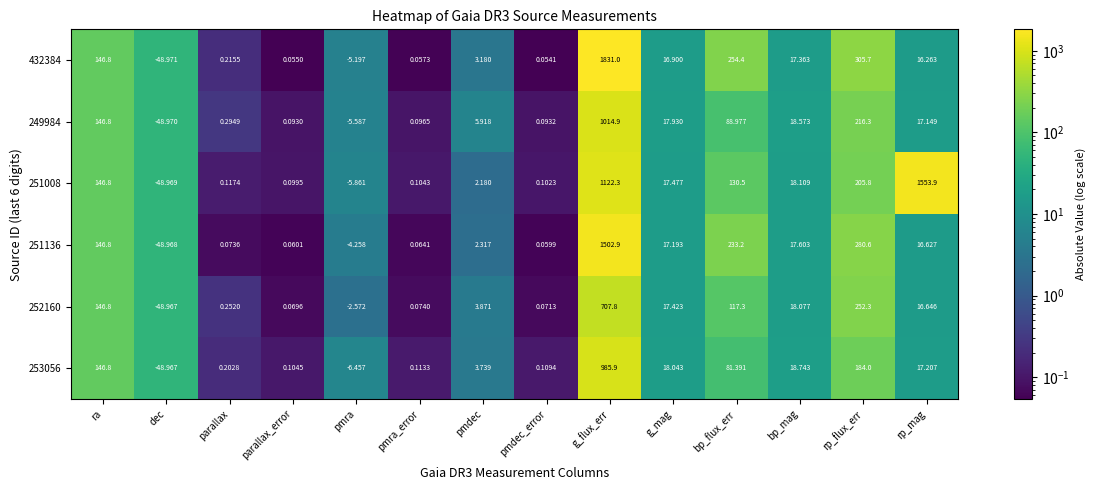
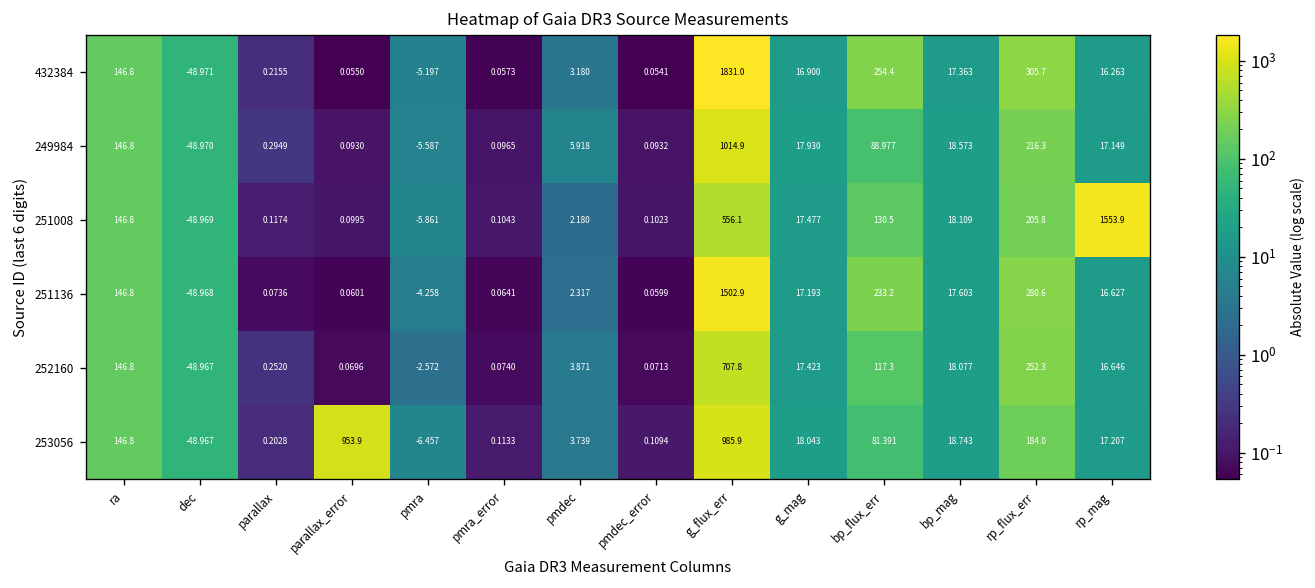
251008, g_flux_err: 1122.3 -> 556.1
253056, parallax_error: 0.1045 -> 953.9
